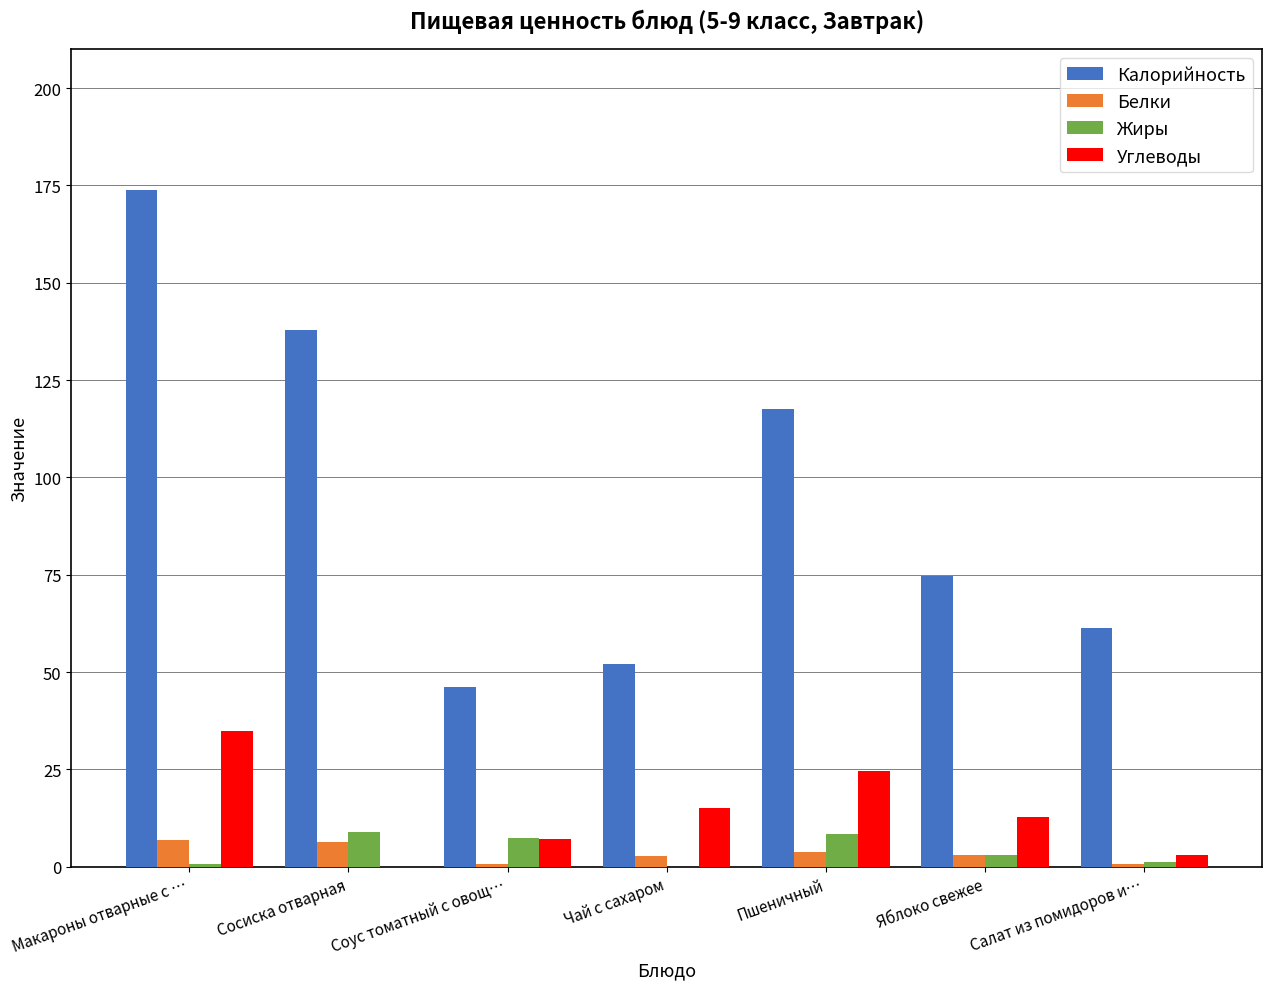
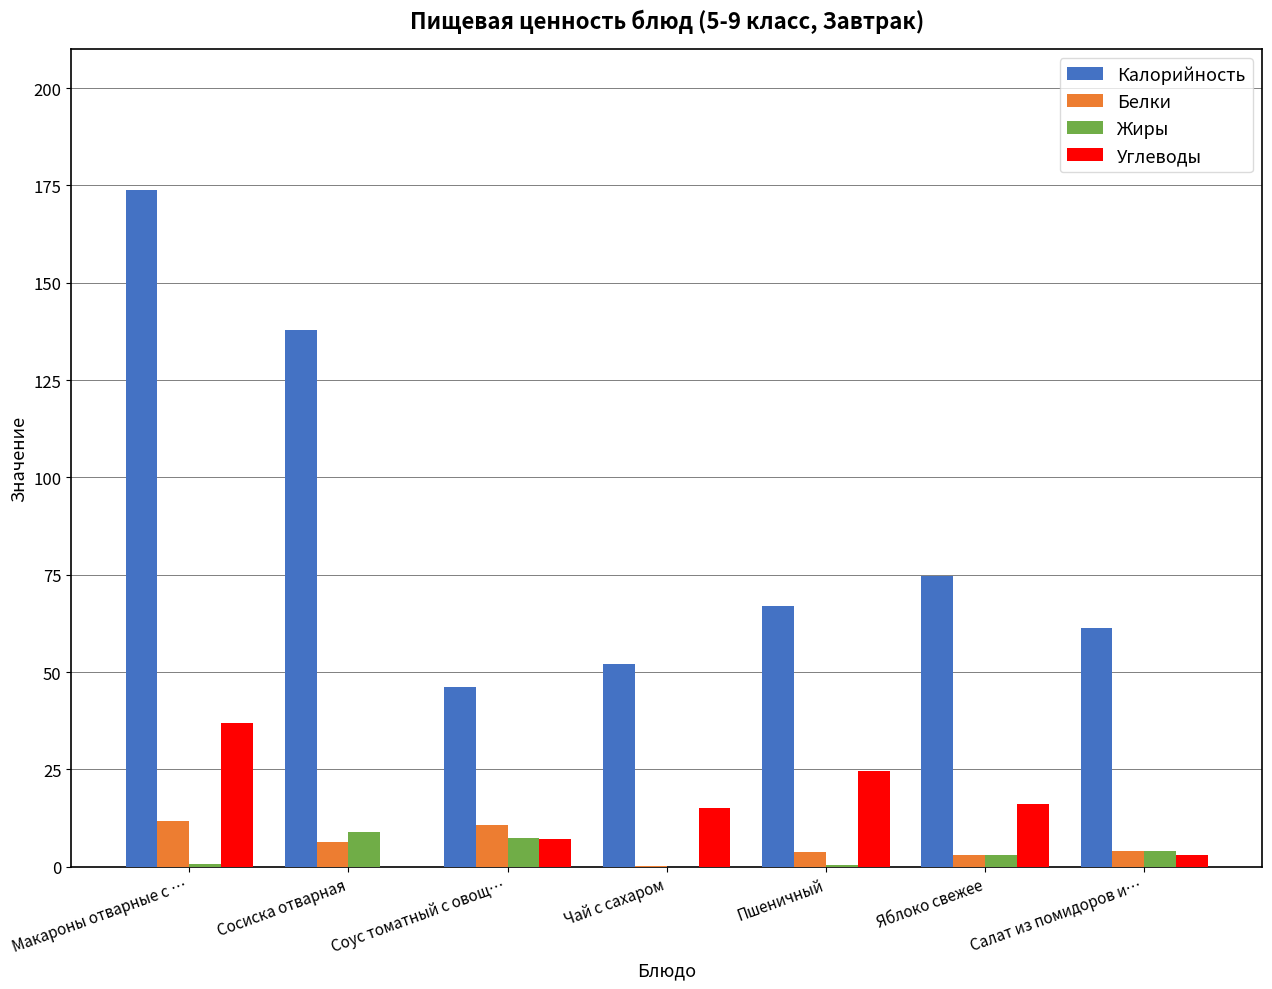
Белки, Макароны отварные с …: 7 -> 12
Углеводы, Макароны отварные с …: 35 -> 37
Белки, Соус томатный с овощ…: 1 -> 11
Белки, Чай с сахаром: 3 -> 0
Калорийность, Пшеничный: 118 -> 67
Жиры, Пшеничный: 9 -> 0
Углеводы, Яблоко свежее: 13 -> 16
Белки, Салат из помидоров и…: 1 -> 4
Жиры, Салат из помидоров и…: 1 -> 4
